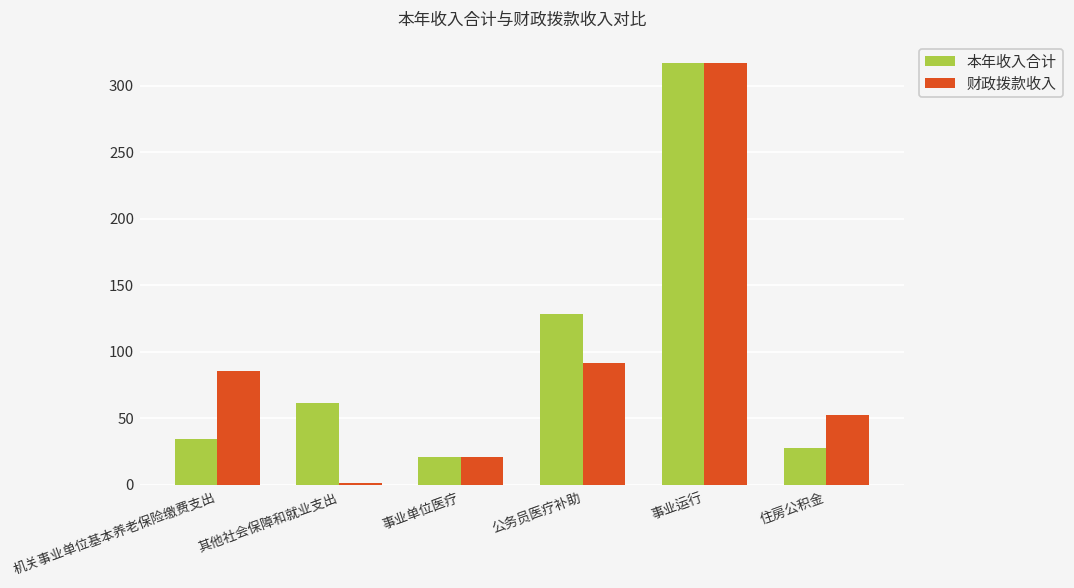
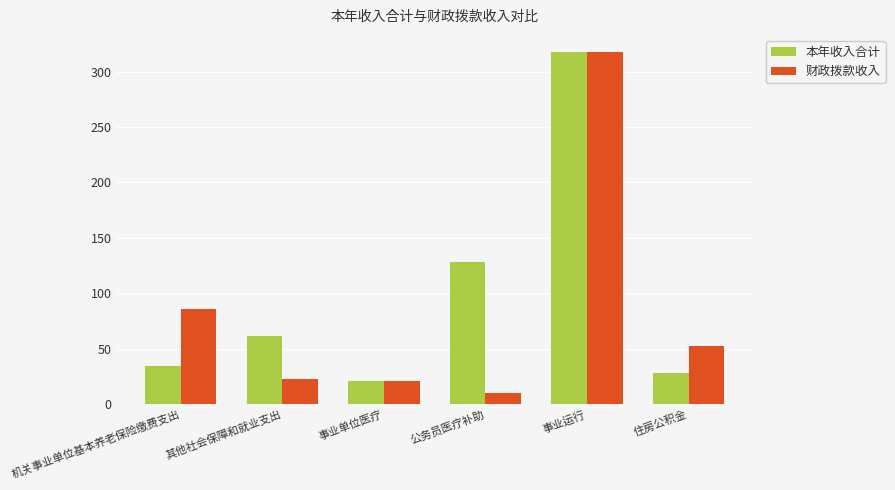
财政拨款收入, 其他社会保障和就业支出: 1 -> 22
财政拨款收入, 公务员医疗补助: 91 -> 10
